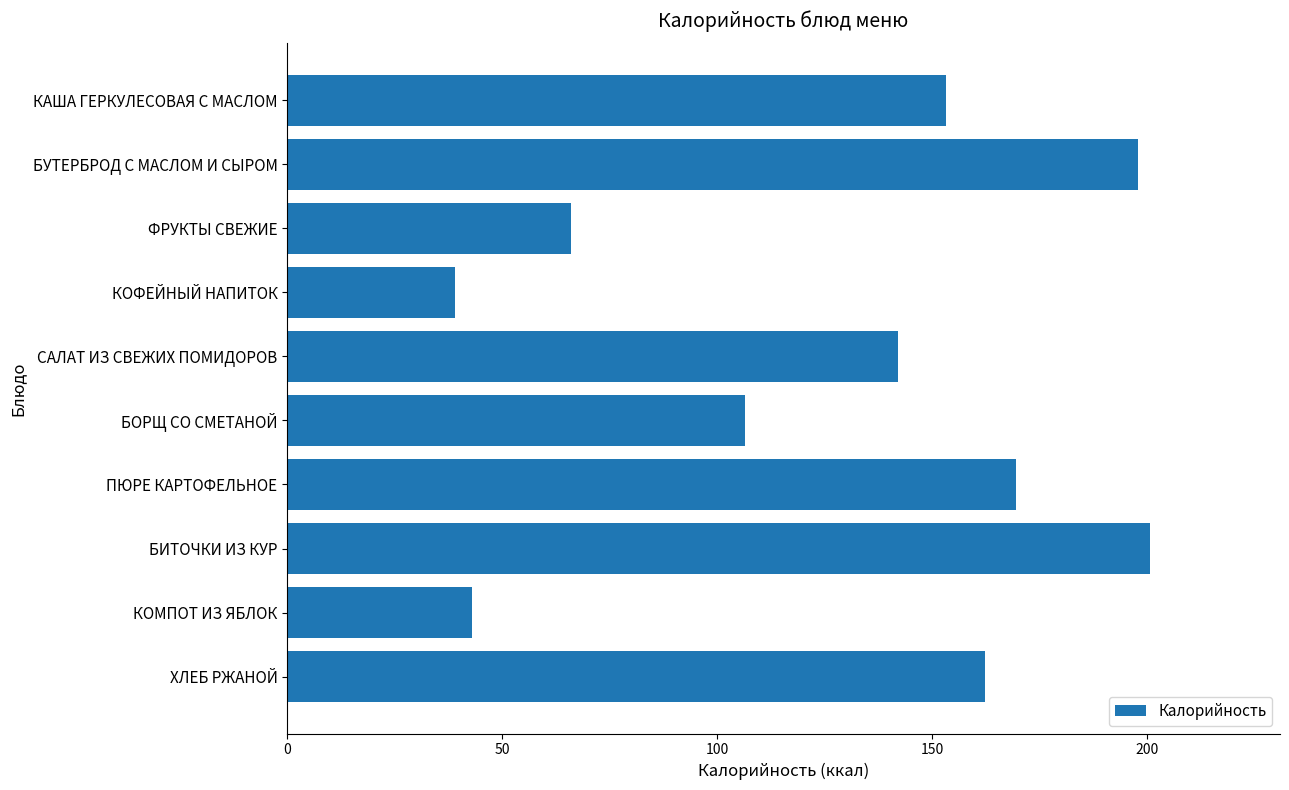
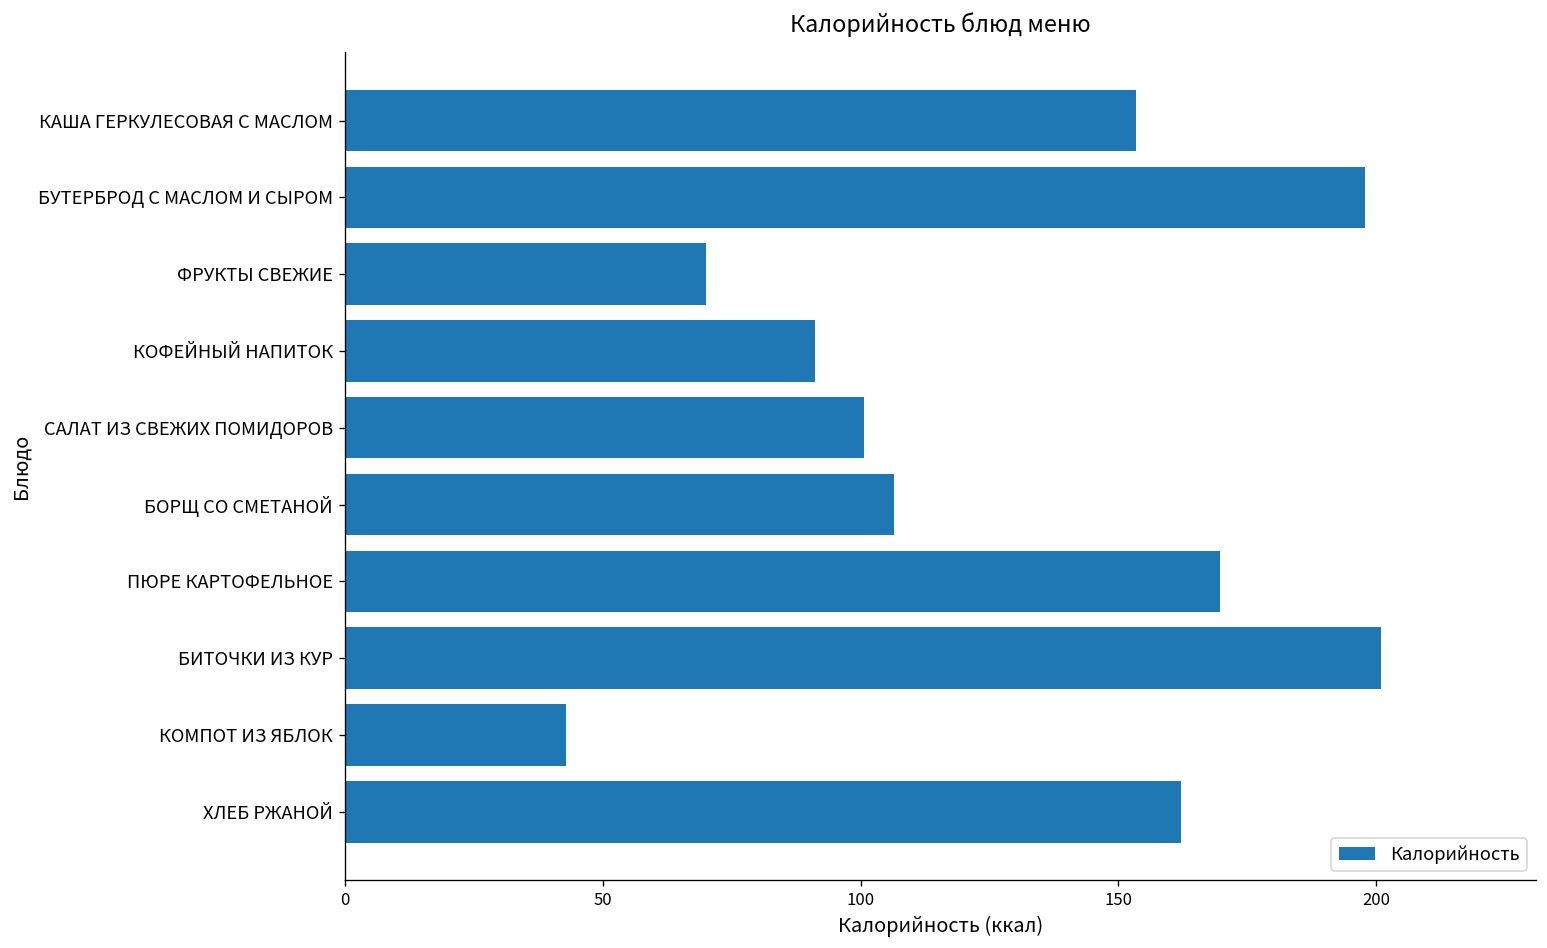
ФРУКТЫ СВЕЖИЕ: 66 -> 70
КОФЕЙНЫЙ НАПИТОК: 39 -> 91
САЛАТ ИЗ СВЕЖИХ ПОМИДОРОВ: 142 -> 101
